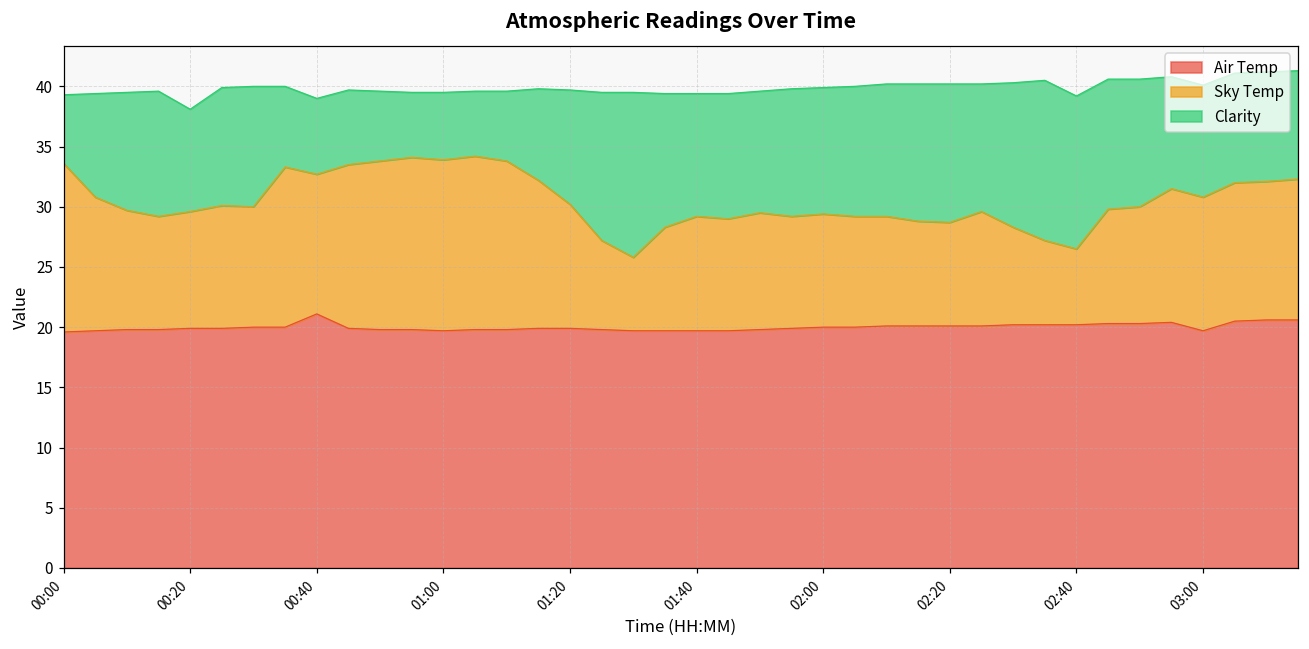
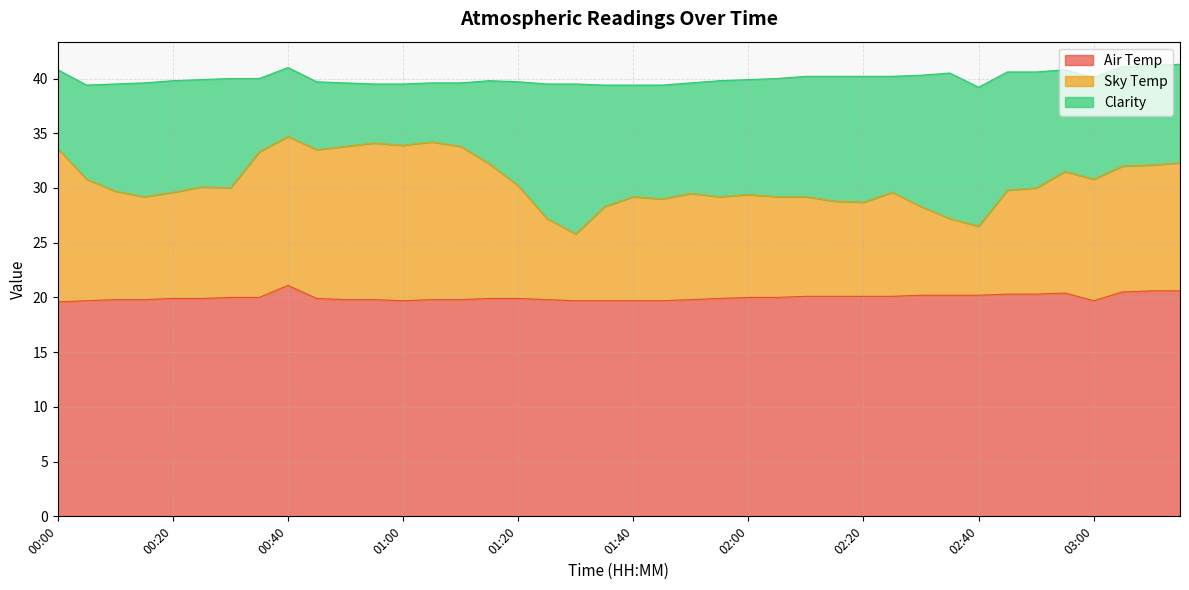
Clarity, 00:00: 5.7 -> 7.2
Clarity, 00:20: 8.5 -> 10.2
Sky Temp, 00:40: 11.6 -> 13.6
